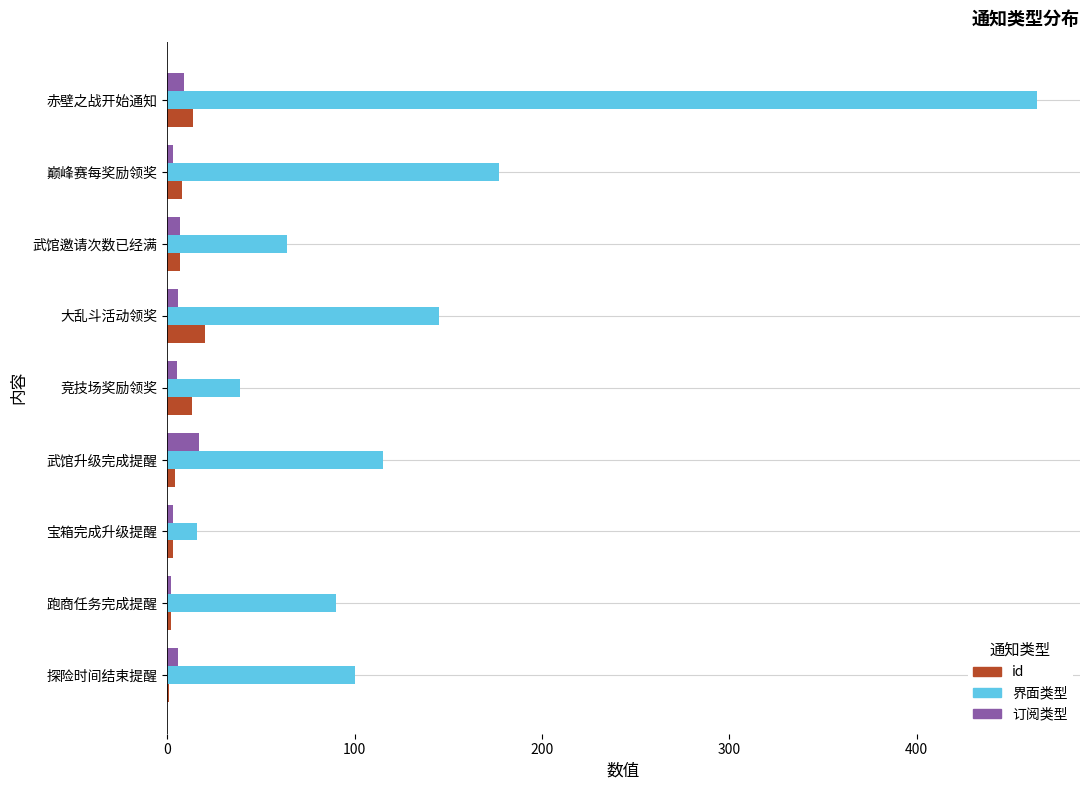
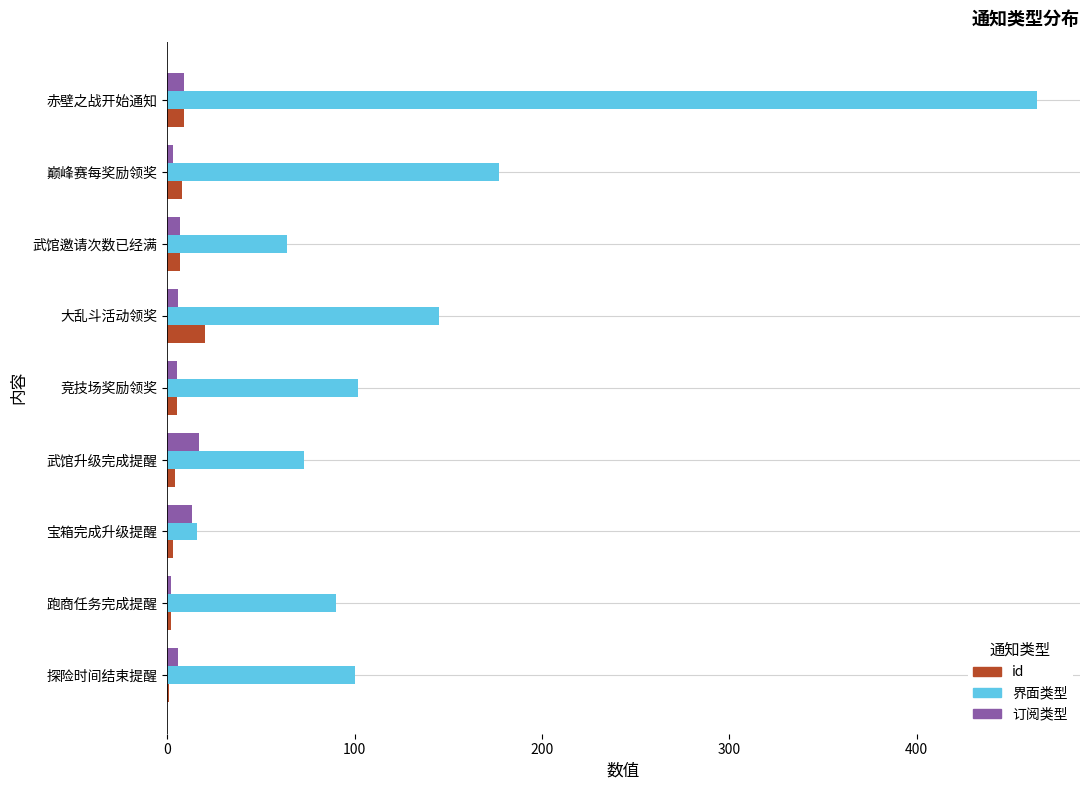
id, 赤壁之战开始通知: 14 -> 9
界面类型, 竞技场奖励领奖: 39 -> 102
id, 竞技场奖励领奖: 13 -> 5
界面类型, 武馆升级完成提醒: 115 -> 73
订阅类型, 宝箱完成升级提醒: 3 -> 13
